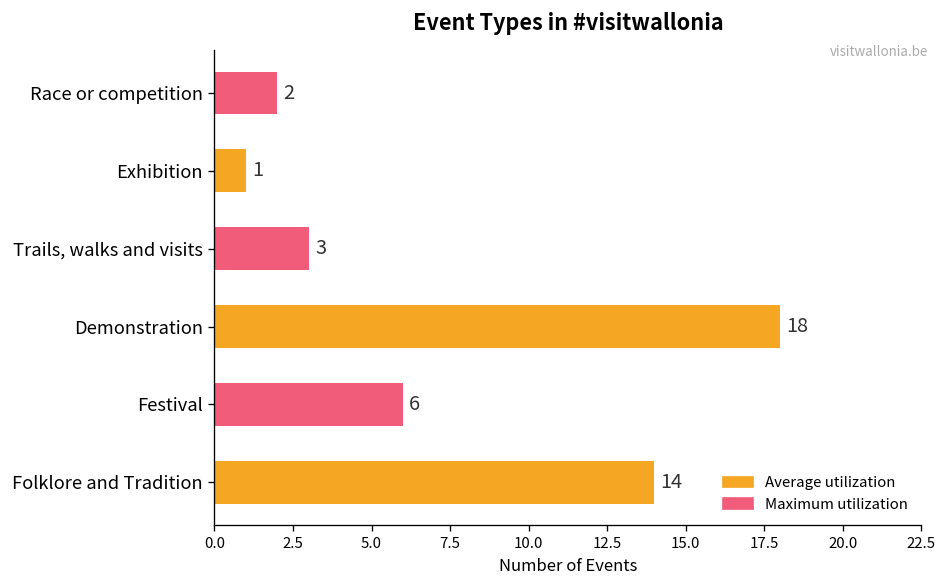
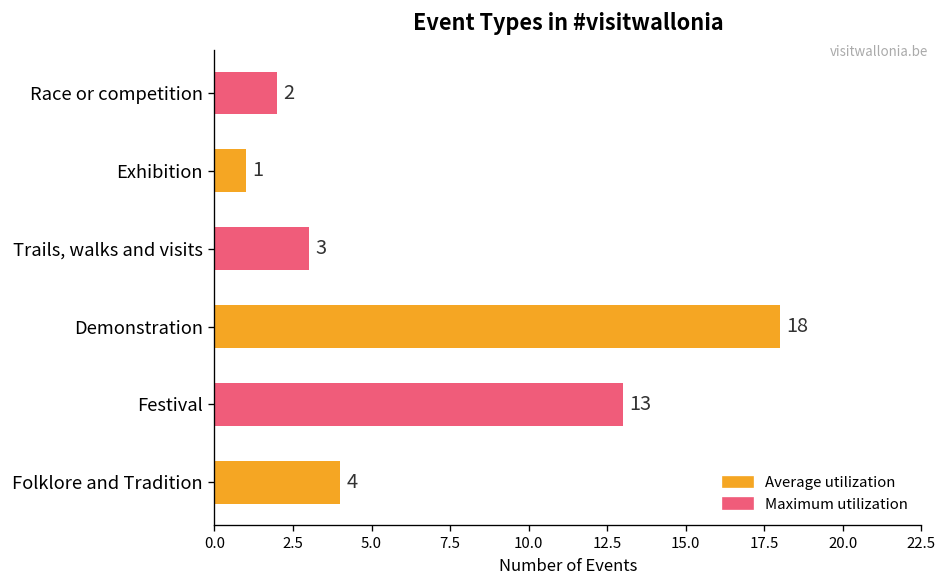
Festival: 6 -> 13
Folklore and Tradition: 14 -> 4
